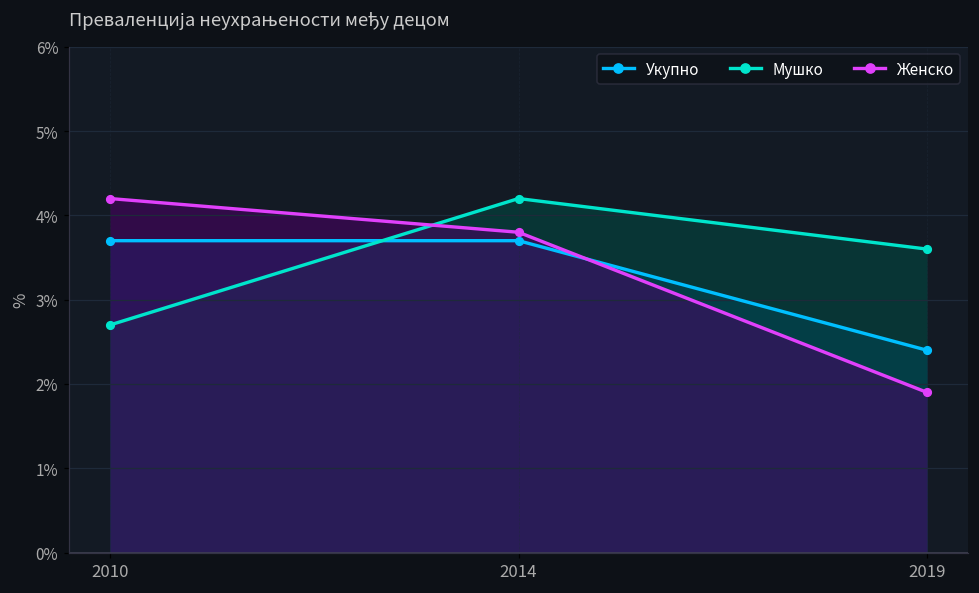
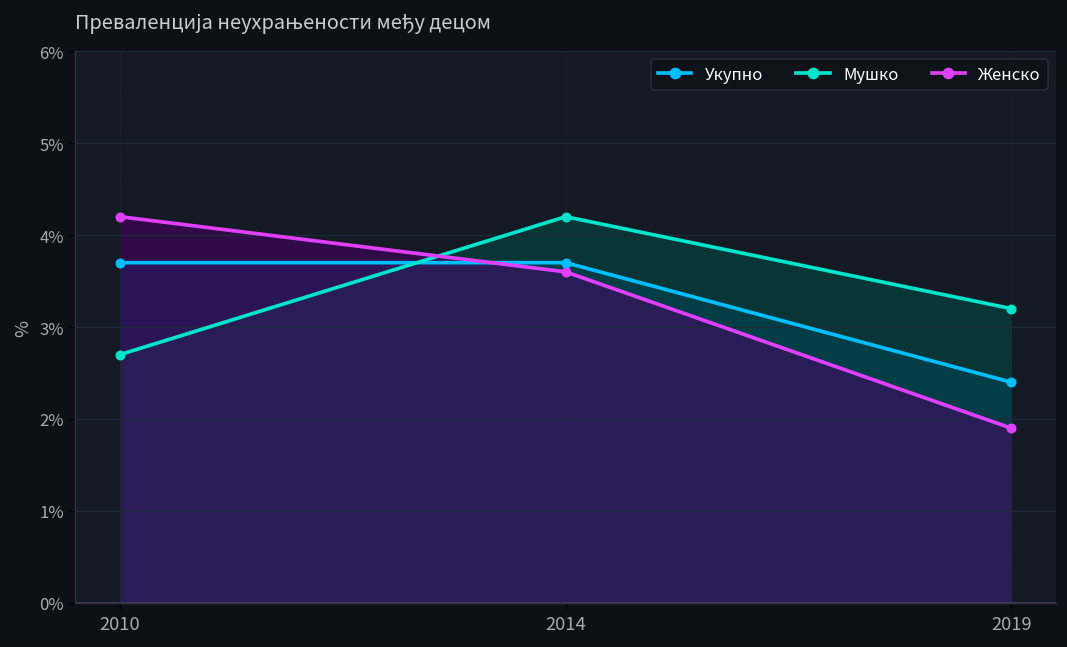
Женско, 2014: 3.8% -> 3.6%
Мушко, 2019: 3.6% -> 3.2%
